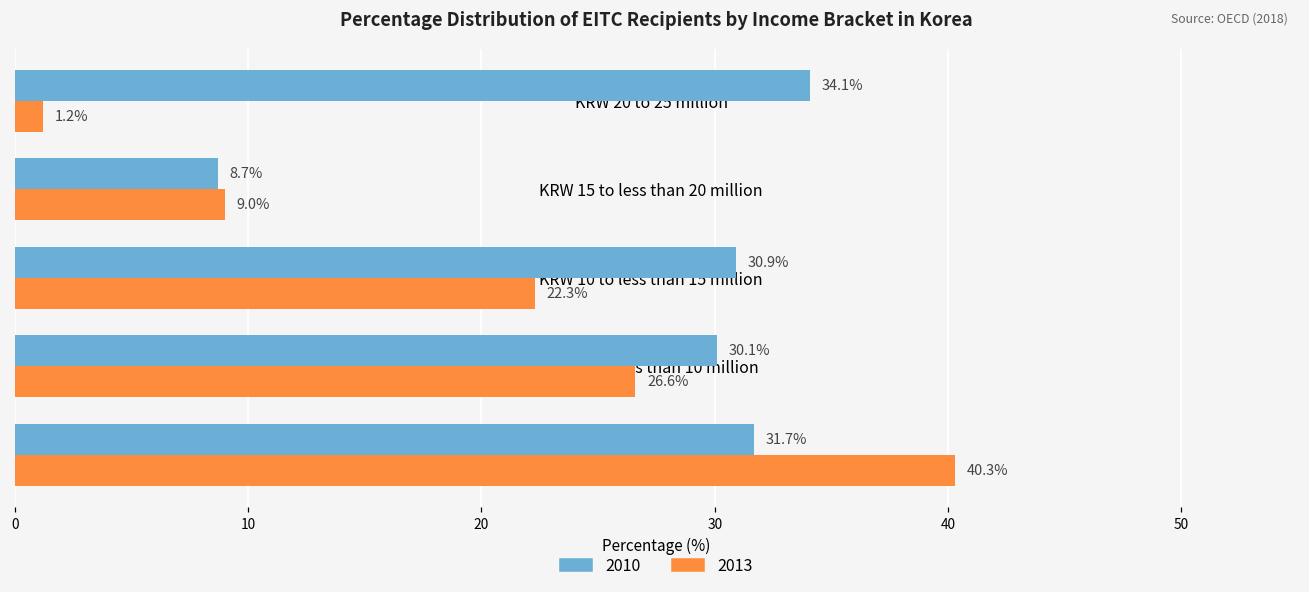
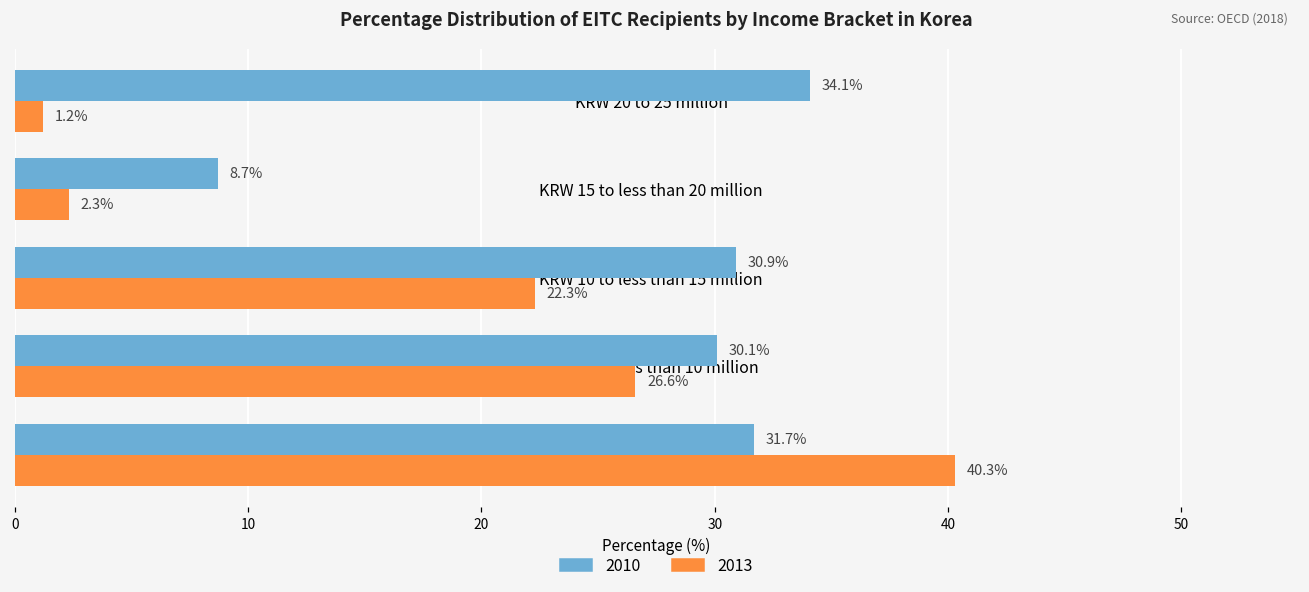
2013, KRW 15 to less than 20 million: 9.0% -> 2.3%
